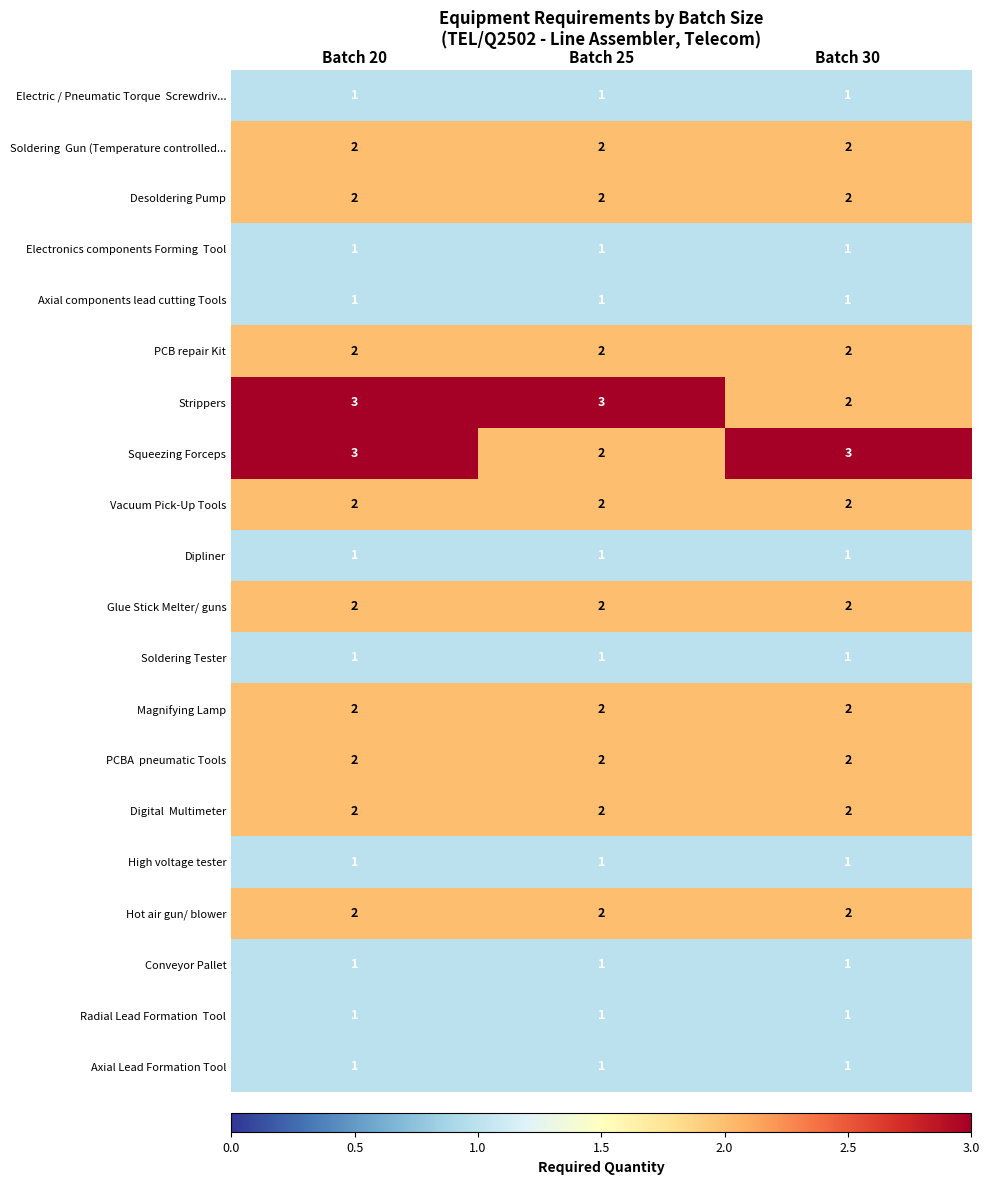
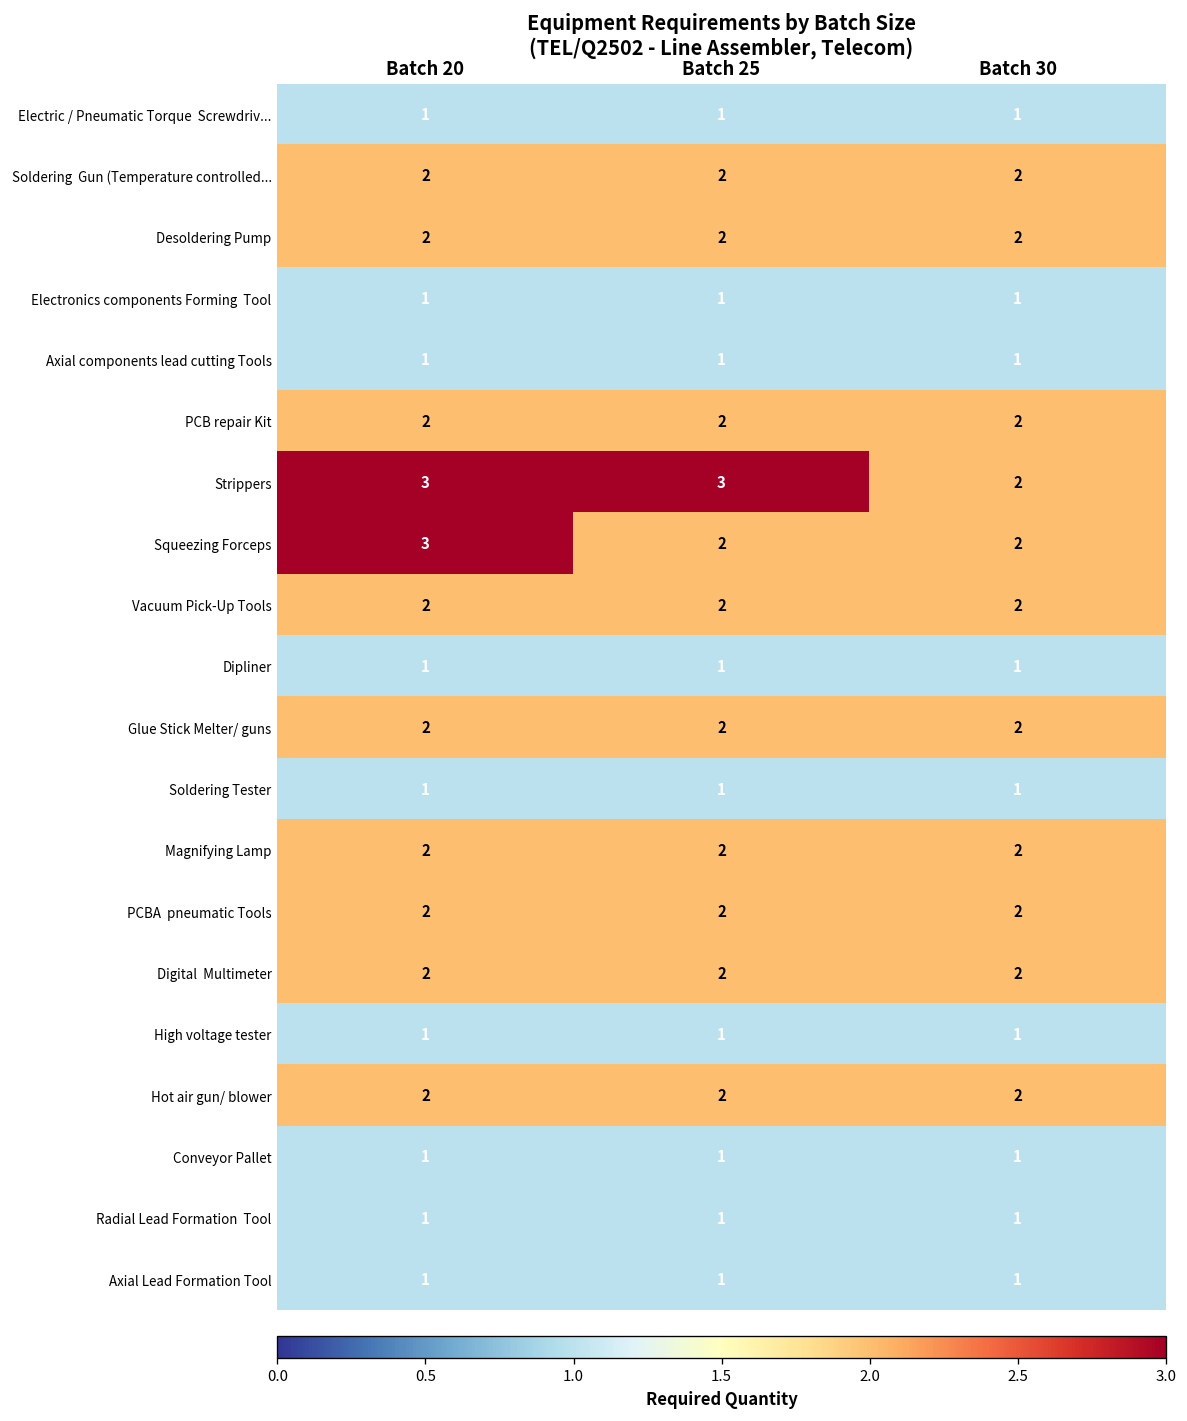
Squeezing Forceps, Batch 30: 3 -> 2
